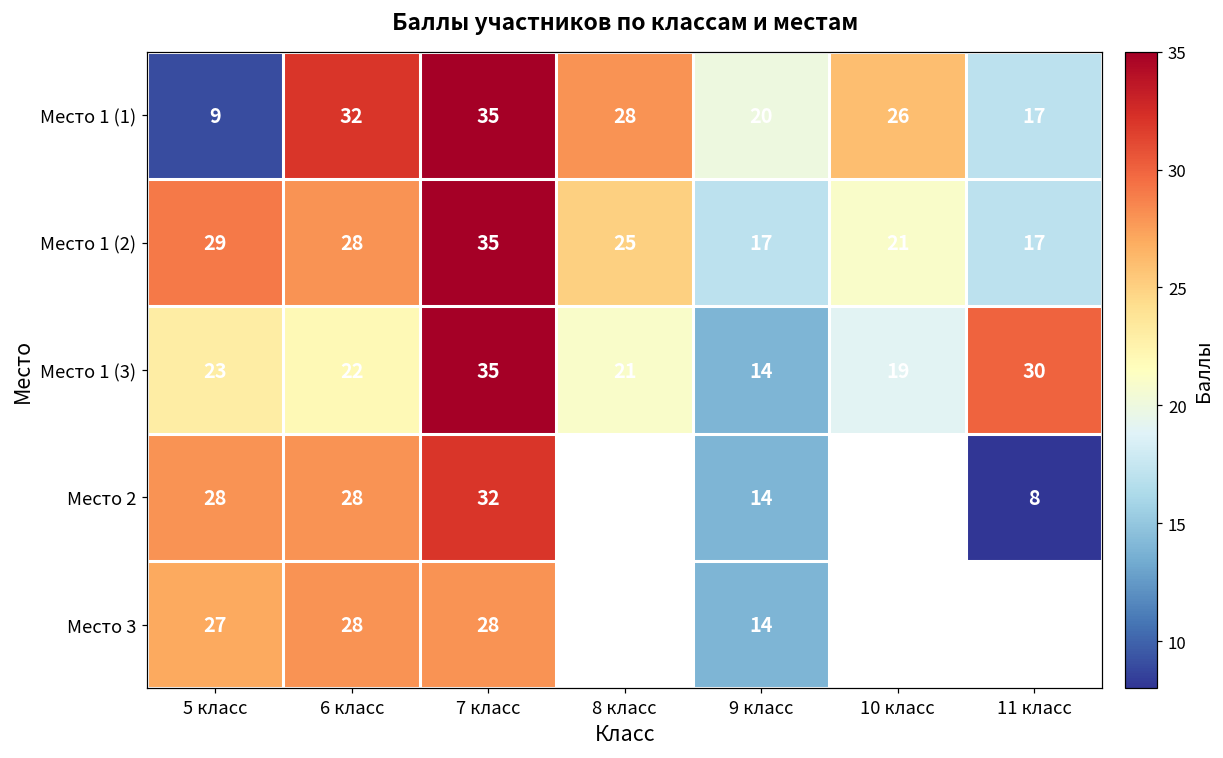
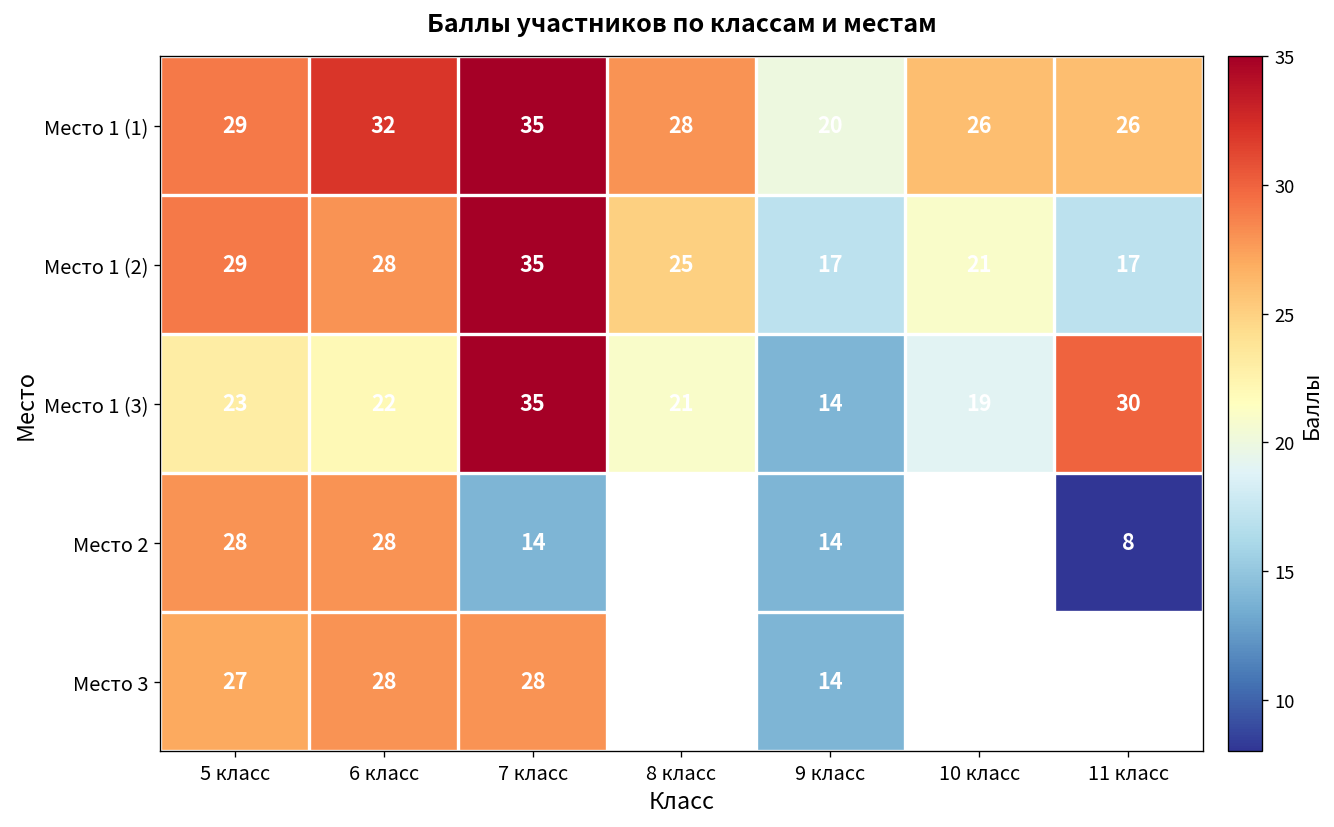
Место 1 (1), 5 класс: 9 -> 29
Место 1 (1), 11 класс: 17 -> 26
Место 2, 7 класс: 32 -> 14
